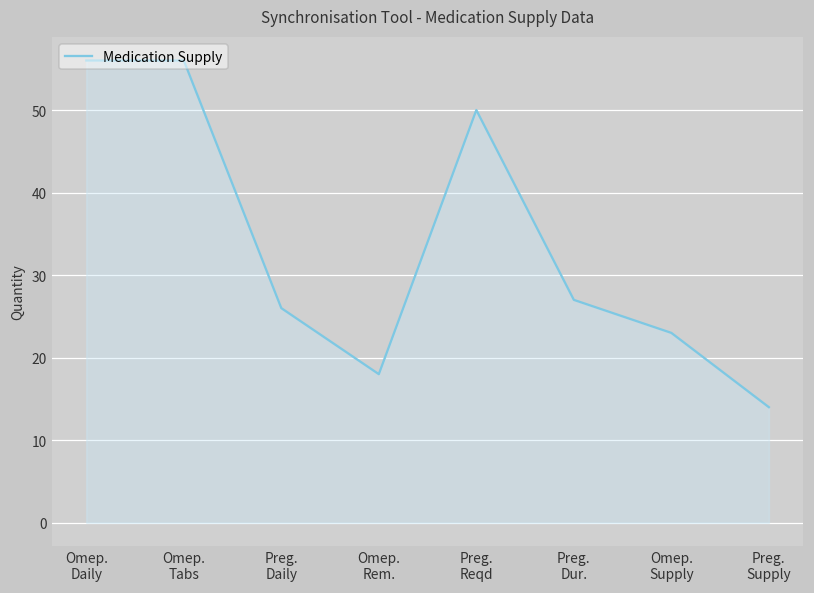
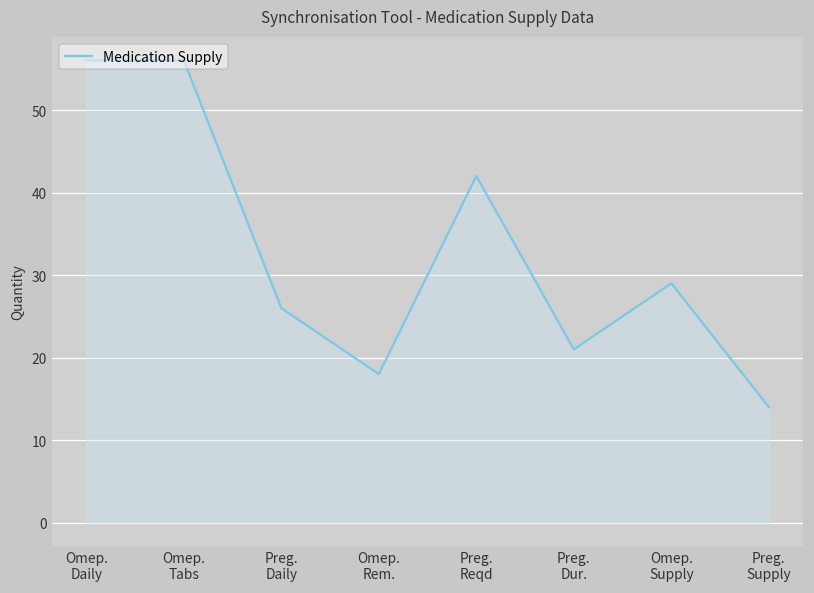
Preg. Reqd: 50 -> 42
Preg. Dur.: 27 -> 21
Omep. Supply: 23 -> 29
